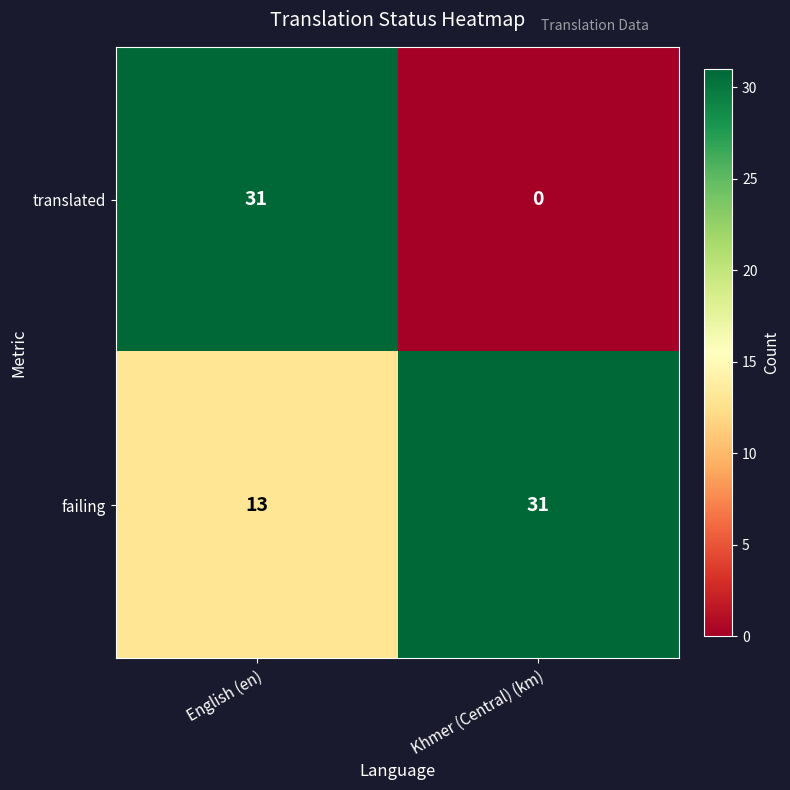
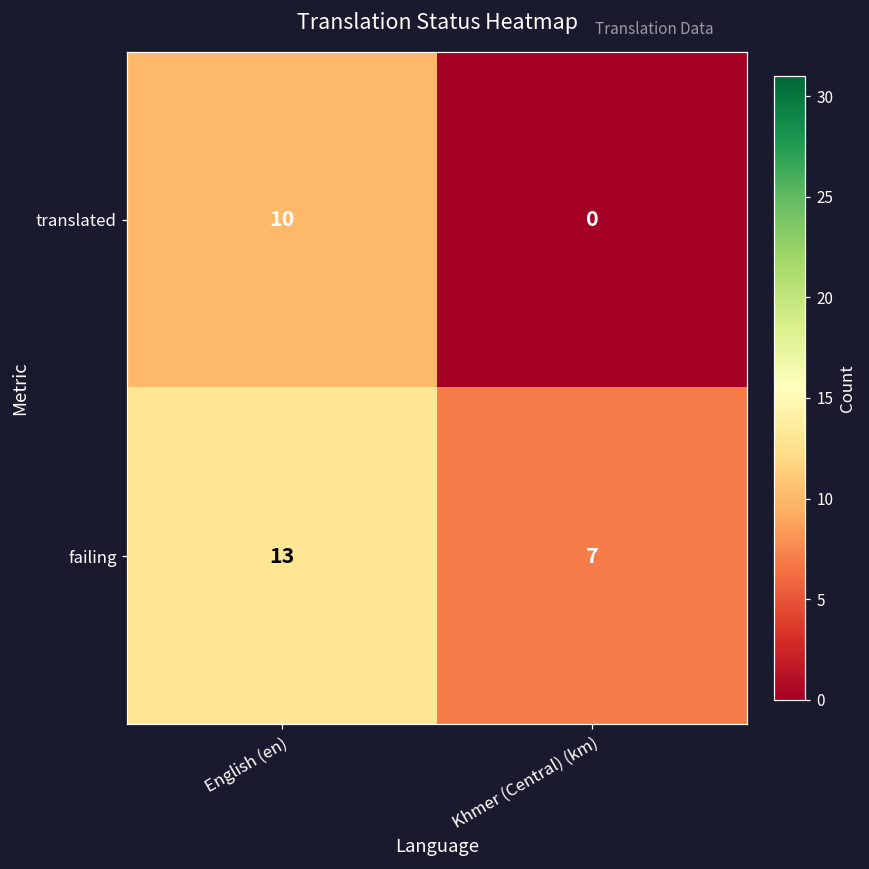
translated, English (en): 31 -> 10
failing, Khmer (Central) (km): 31 -> 7
